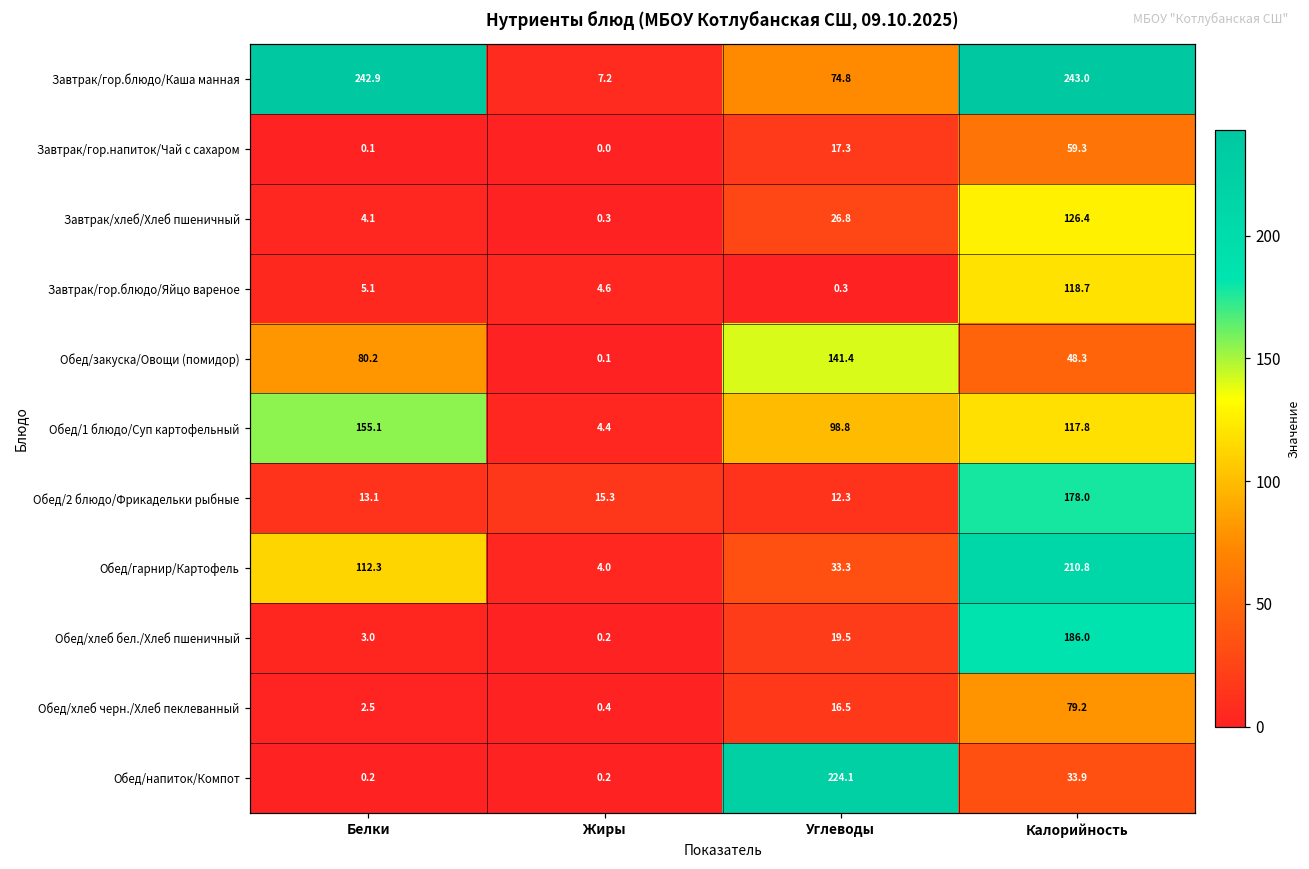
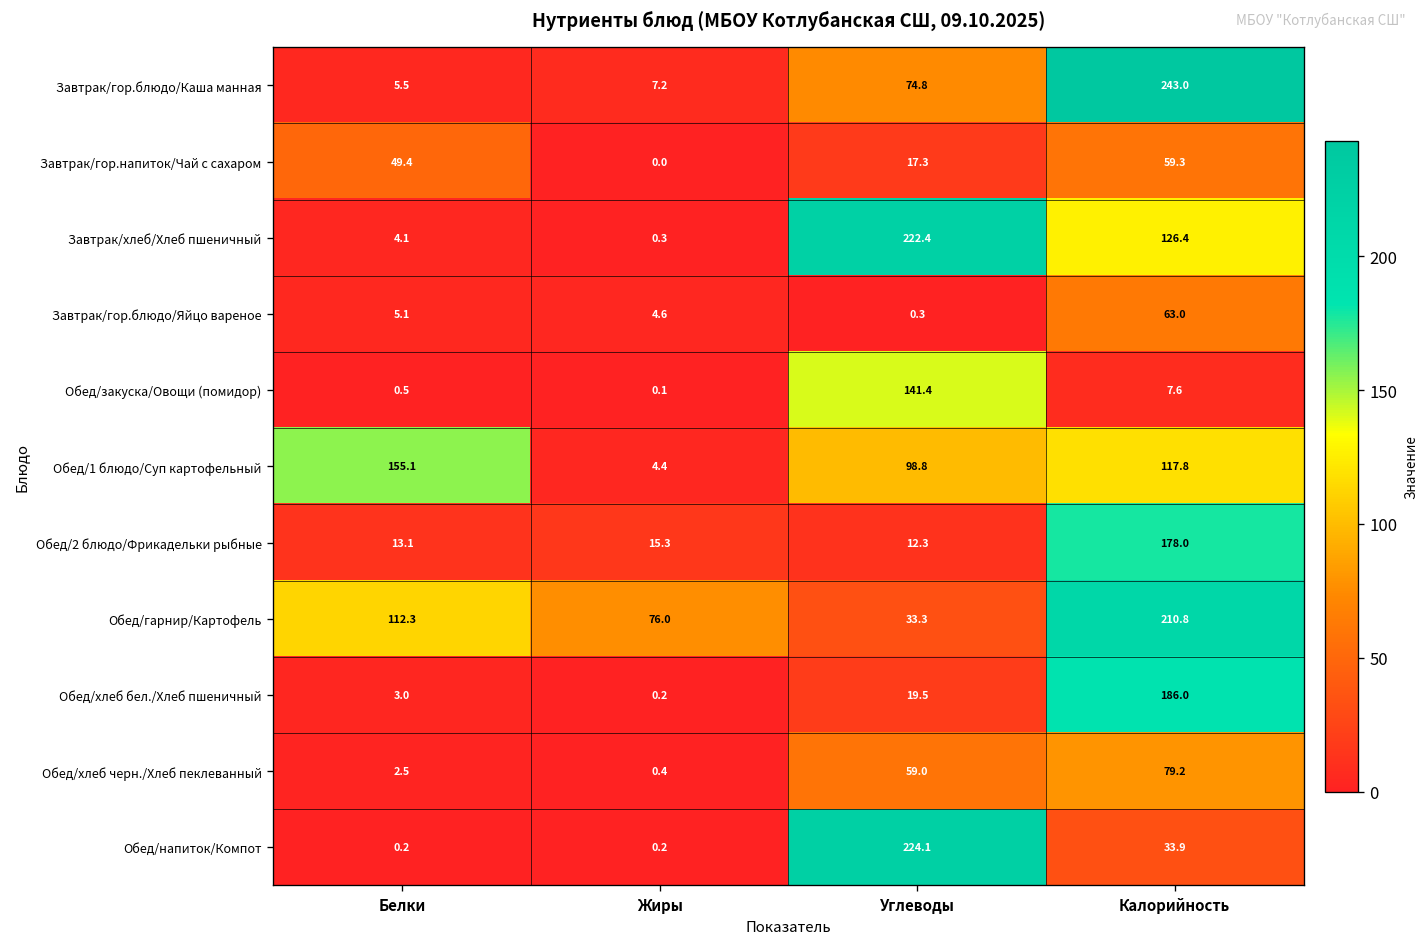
Завтрак/гор.блюдо/Каша манная, Белки: 242.9 -> 5.5
Завтрак/гор.напиток/Чай с сахаром, Белки: 0.1 -> 49.4
Завтрак/хлеб/Хлеб пшеничный, Углеводы: 26.8 -> 222.4
Завтрак/гор.блюдо/Яйцо вареное, Калорийность: 118.7 -> 63.0
Обед/закуска/Овощи (помидор), Белки: 80.2 -> 0.5
Обед/закуска/Овощи (помидор), Калорийность: 48.3 -> 7.6
Обед/гарнир/Картофель, Жиры: 4.0 -> 76.0
Обед/хлеб черн./Хлеб пеклеванный, Углеводы: 16.5 -> 59.0
